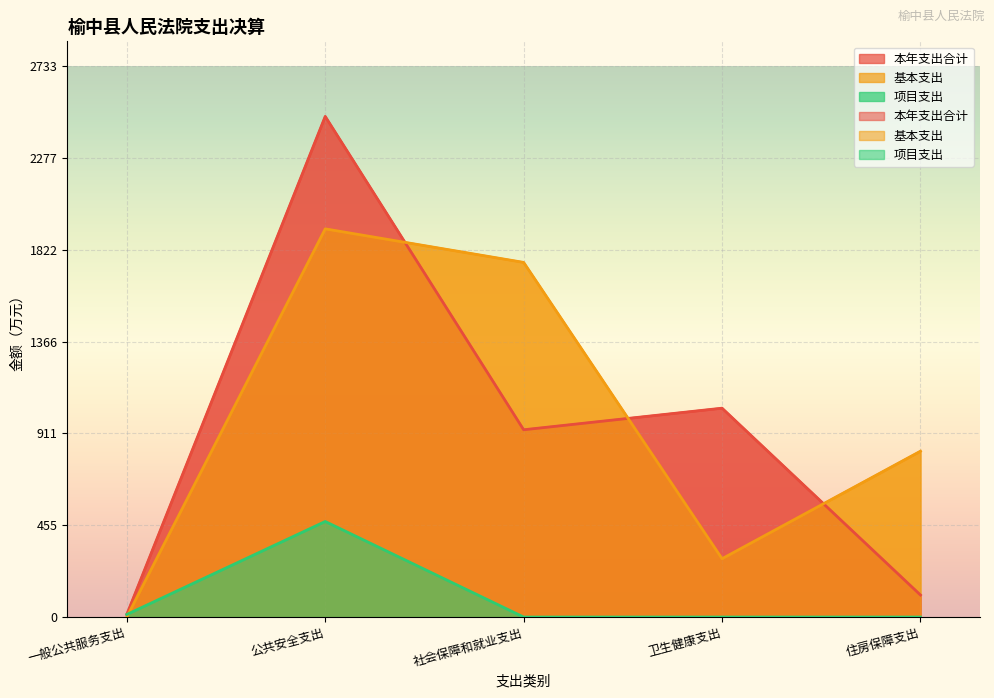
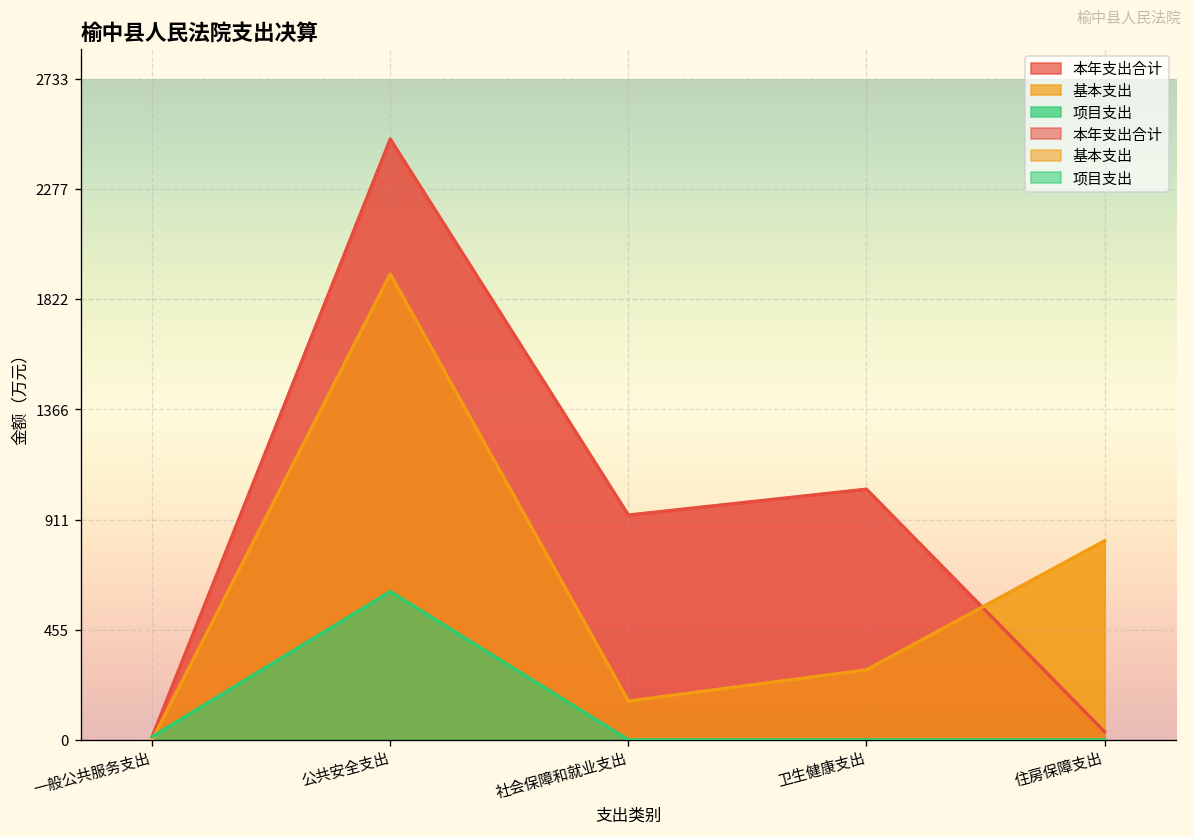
项目支出, 公共安全支出: 470 -> 610
基本支出, 社会保障和就业支出: 1760 -> 160
本年支出合计, 住房保障支出: 110 -> 30
